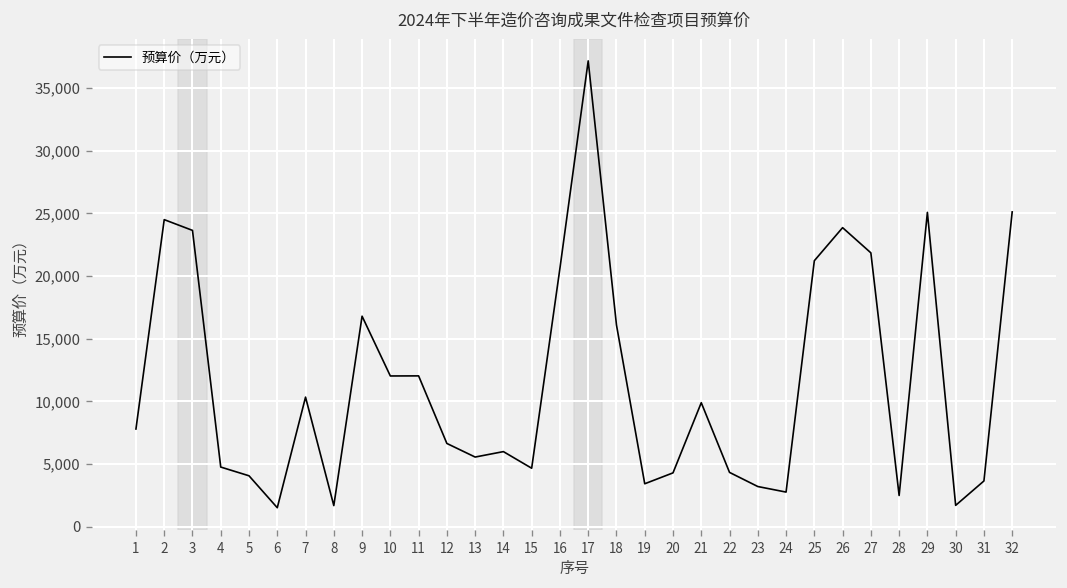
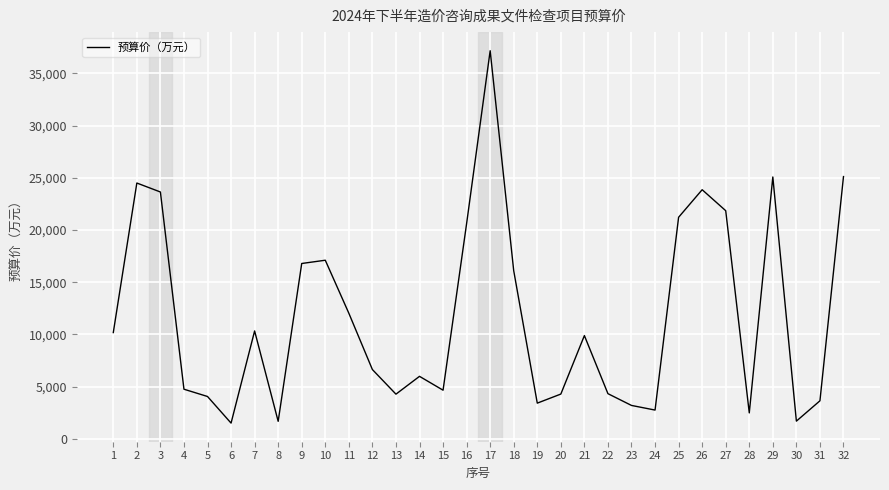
1: 7,800 -> 10,200
10: 12,000 -> 17,100
13: 5,600 -> 4,300
